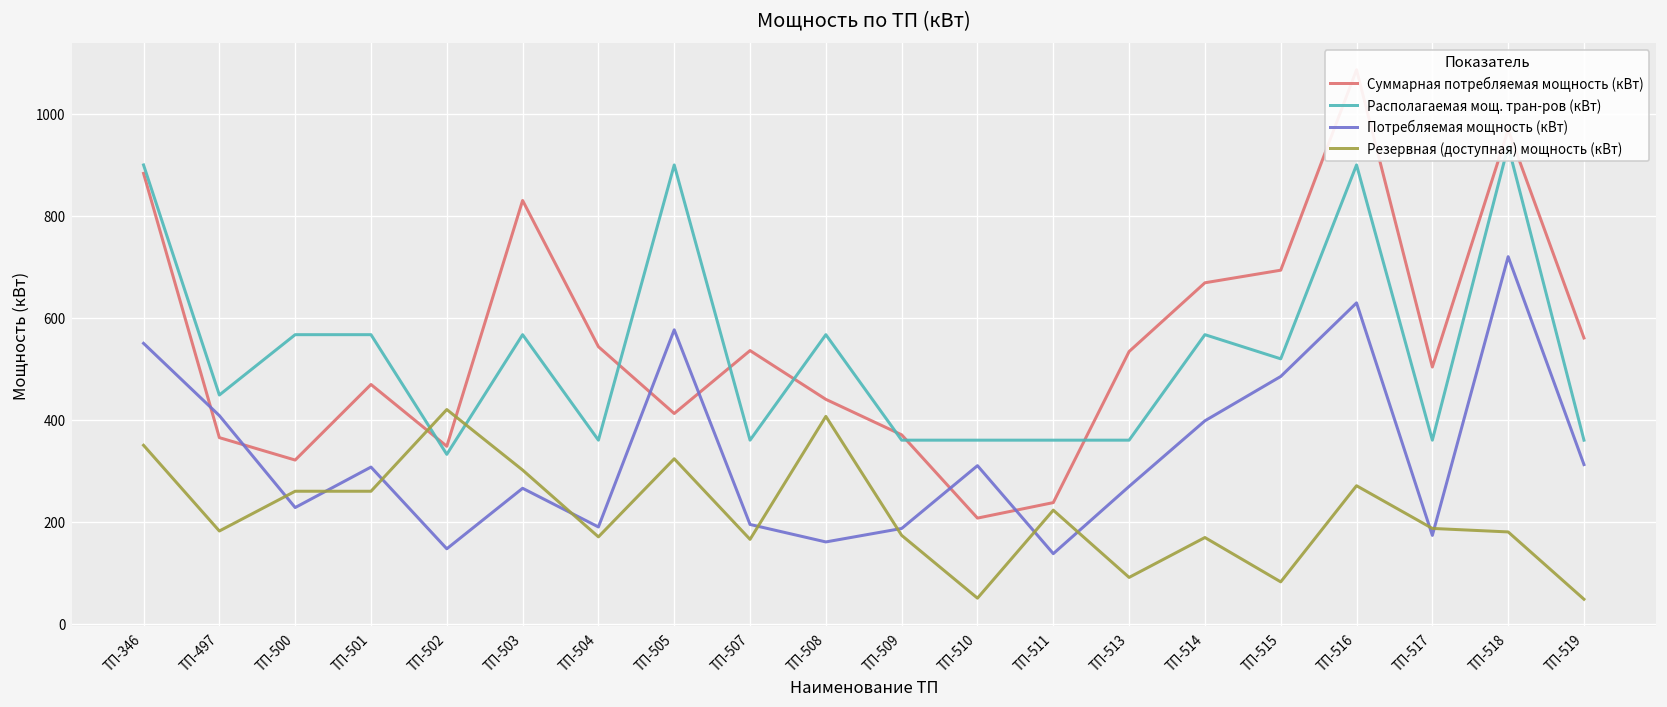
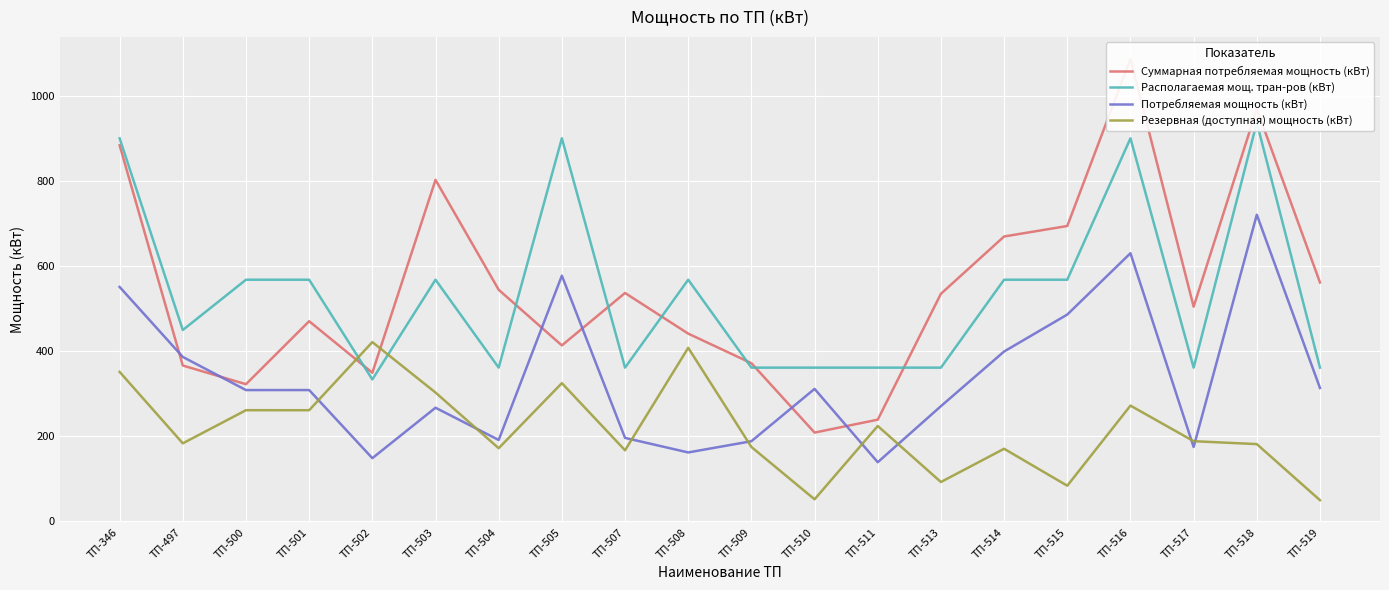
Потребляемая мощность (кВт), ТП-497: 410 -> 390
Потребляемая мощность (кВт), ТП-500: 230 -> 310
Суммарная потребляемая мощность (кВт), ТП-503: 830 -> 800
Располагаемая мощ. тран-ров (кВт), ТП-515: 520 -> 570
